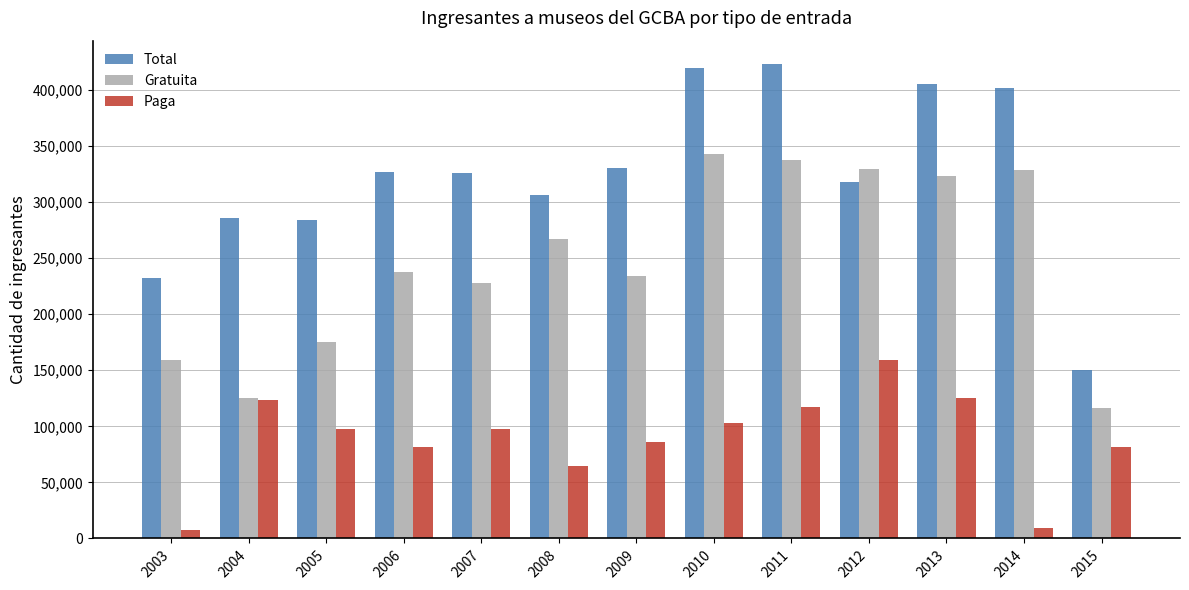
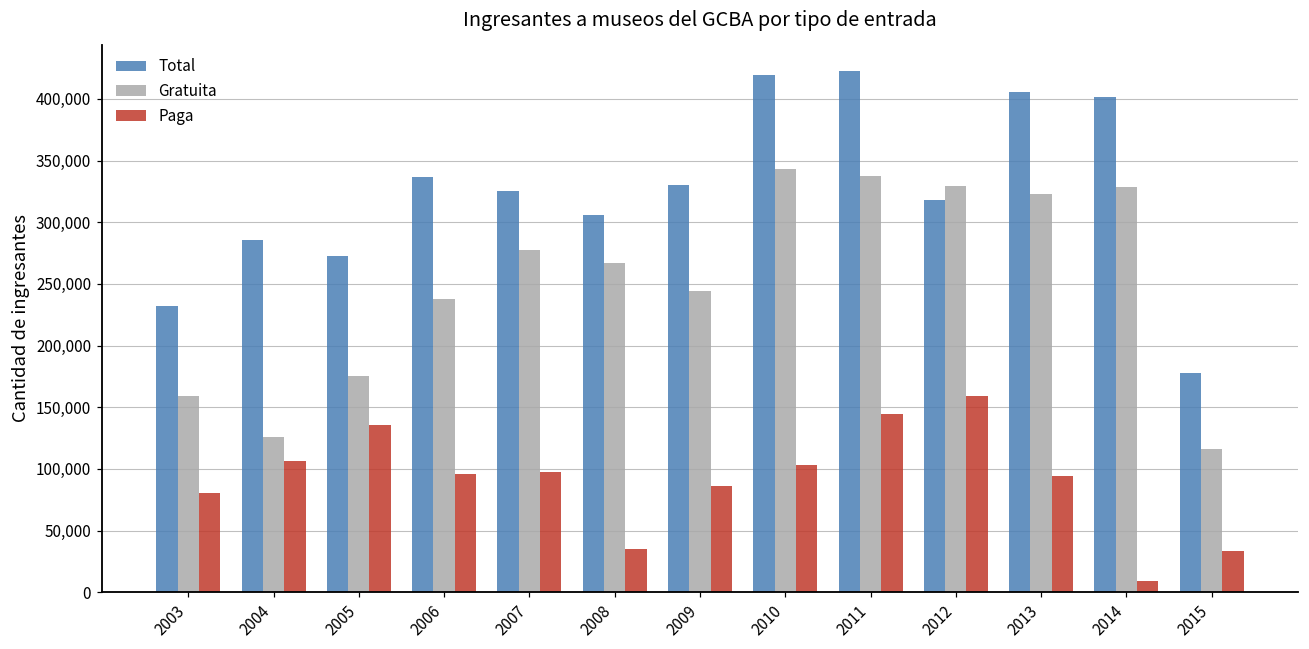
Paga, 2003: 7,000 -> 81,000
Paga, 2004: 124,000 -> 106,000
Total, 2005: 284,000 -> 273,000
Paga, 2005: 97,000 -> 136,000
Total, 2006: 327,000 -> 337,000
Paga, 2006: 82,000 -> 96,000
Gratuita, 2007: 228,000 -> 277,000
Paga, 2008: 65,000 -> 35,000
Gratuita, 2009: 234,000 -> 244,000
Paga, 2011: 117,000 -> 145,000
Paga, 2013: 126,000 -> 94,000
Total, 2015: 150,000 -> 177,000
Paga, 2015: 81,000 -> 33,000
